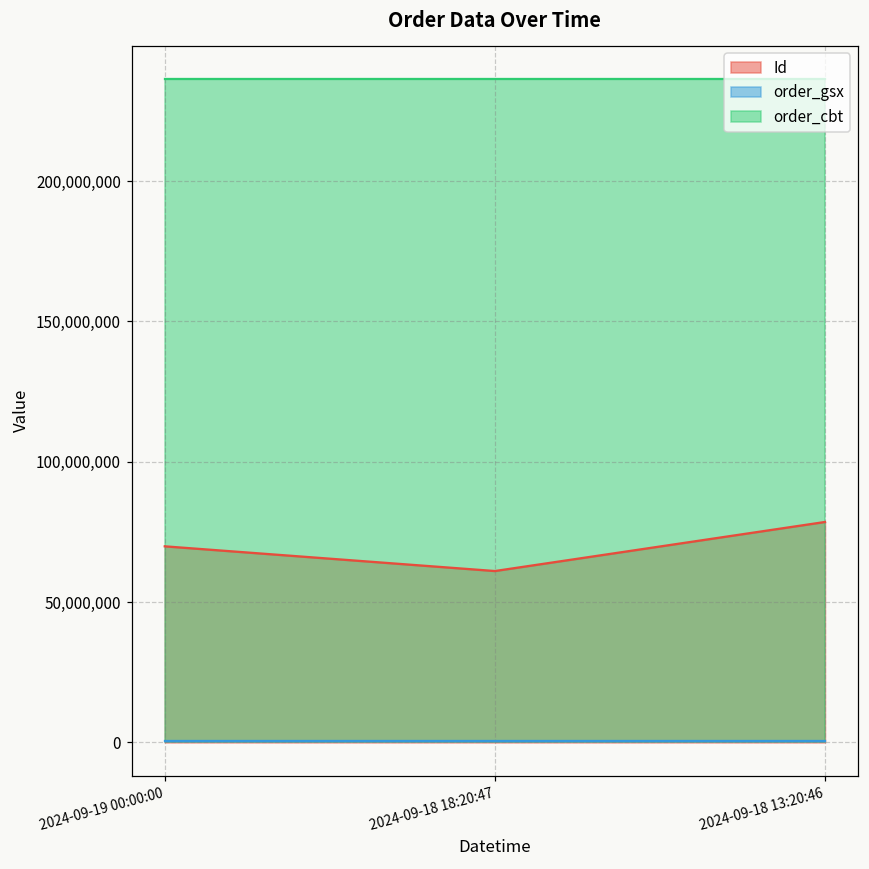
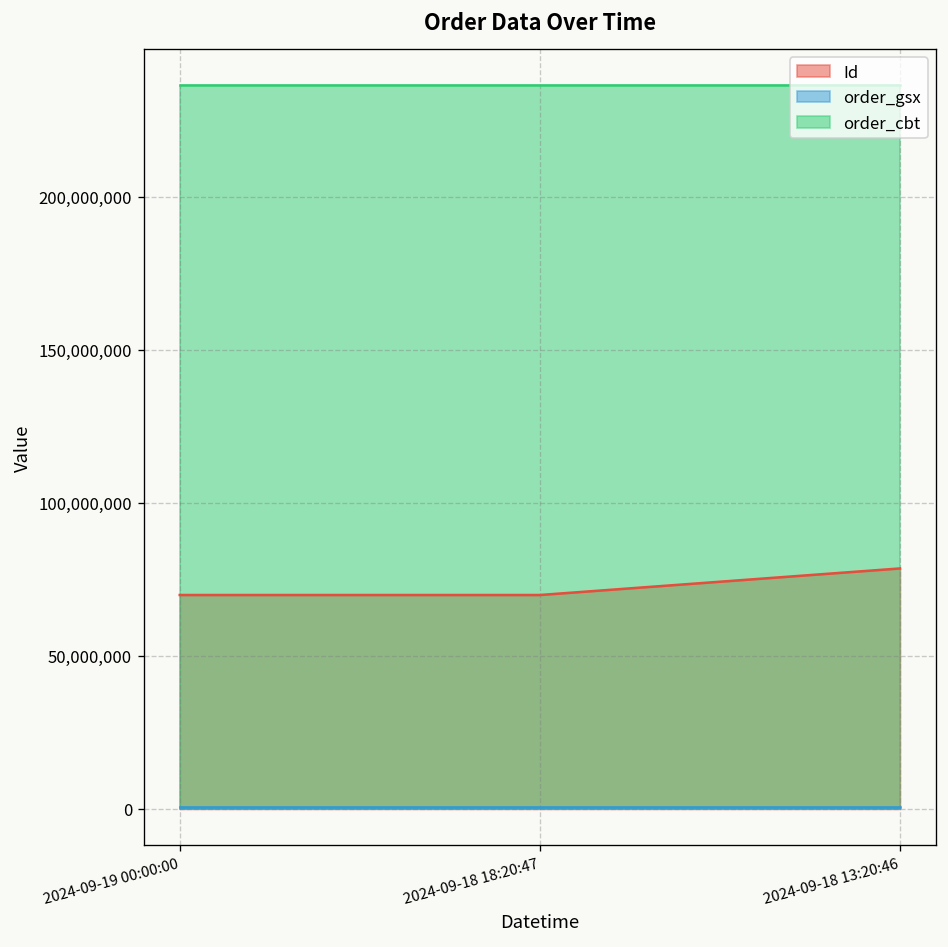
Id, 2024-09-18 18:20:47: 61,000,000 -> 70,000,000
